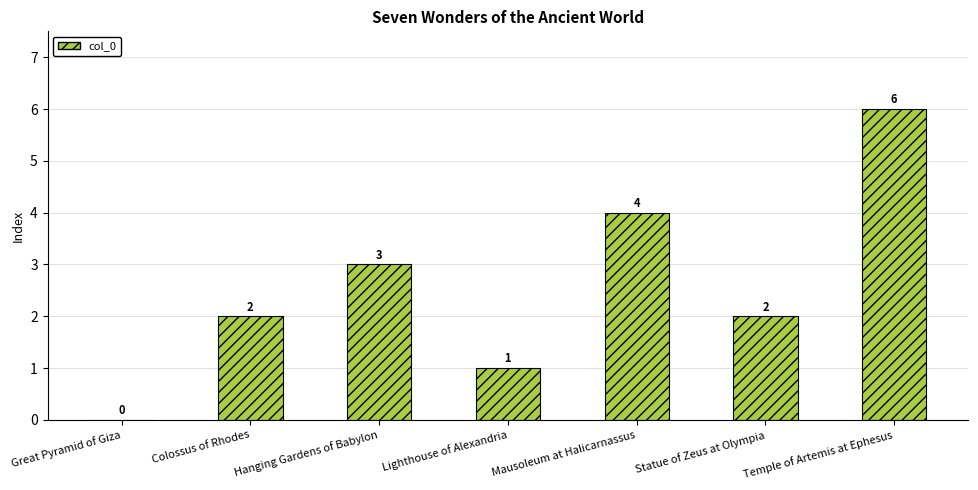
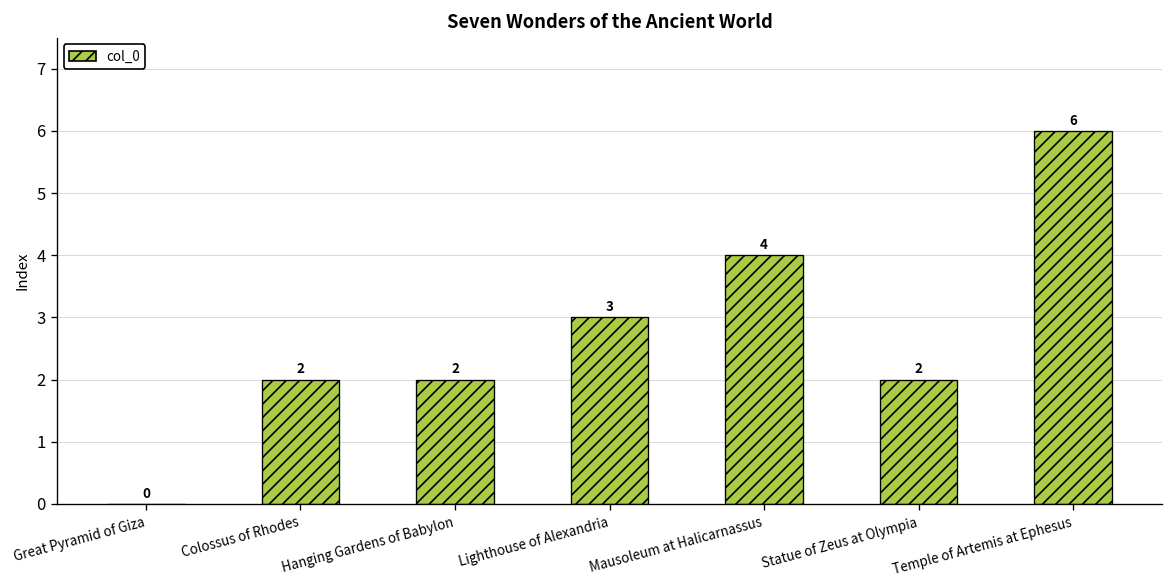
Hanging Gardens of Babylon: 3 -> 2
Lighthouse of Alexandria: 1 -> 3
